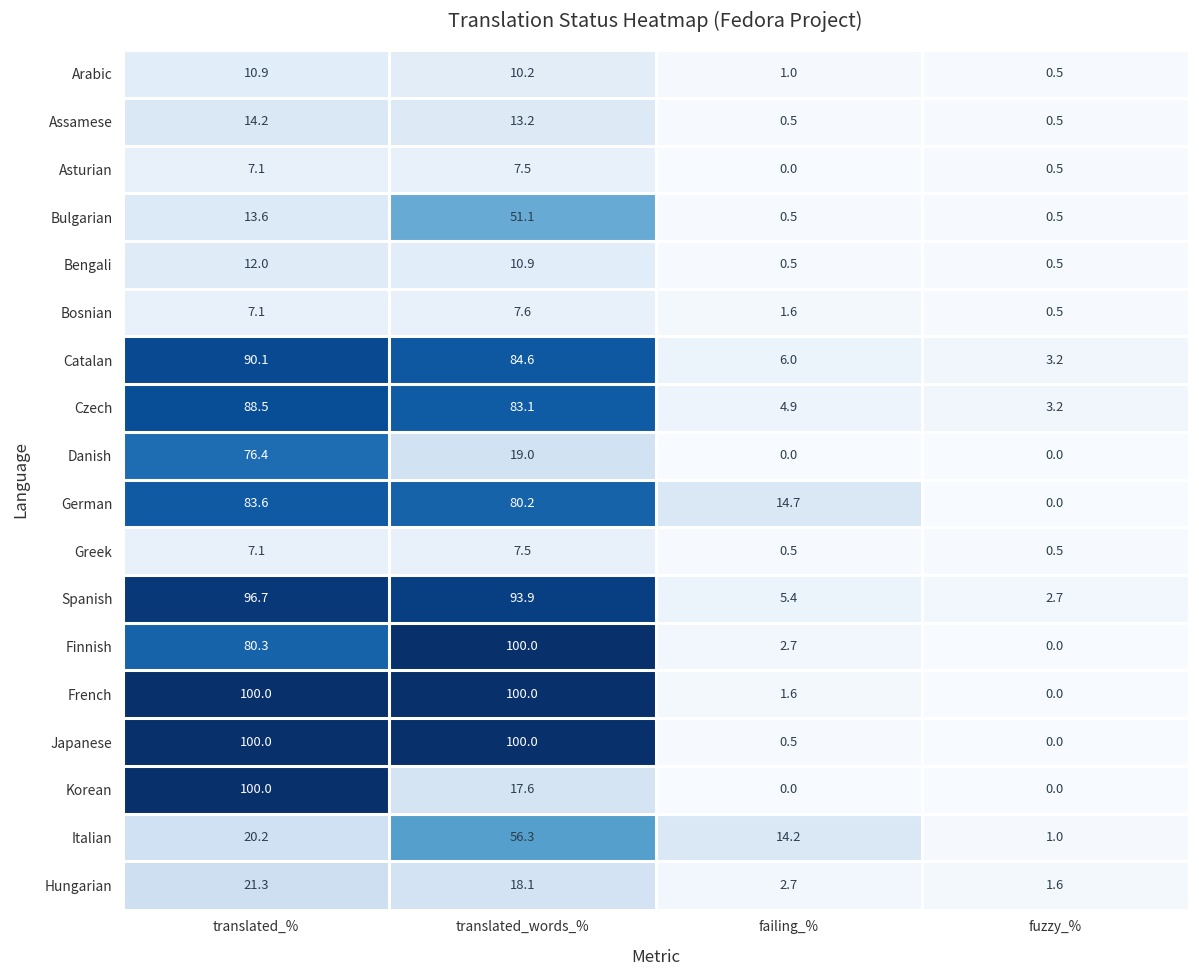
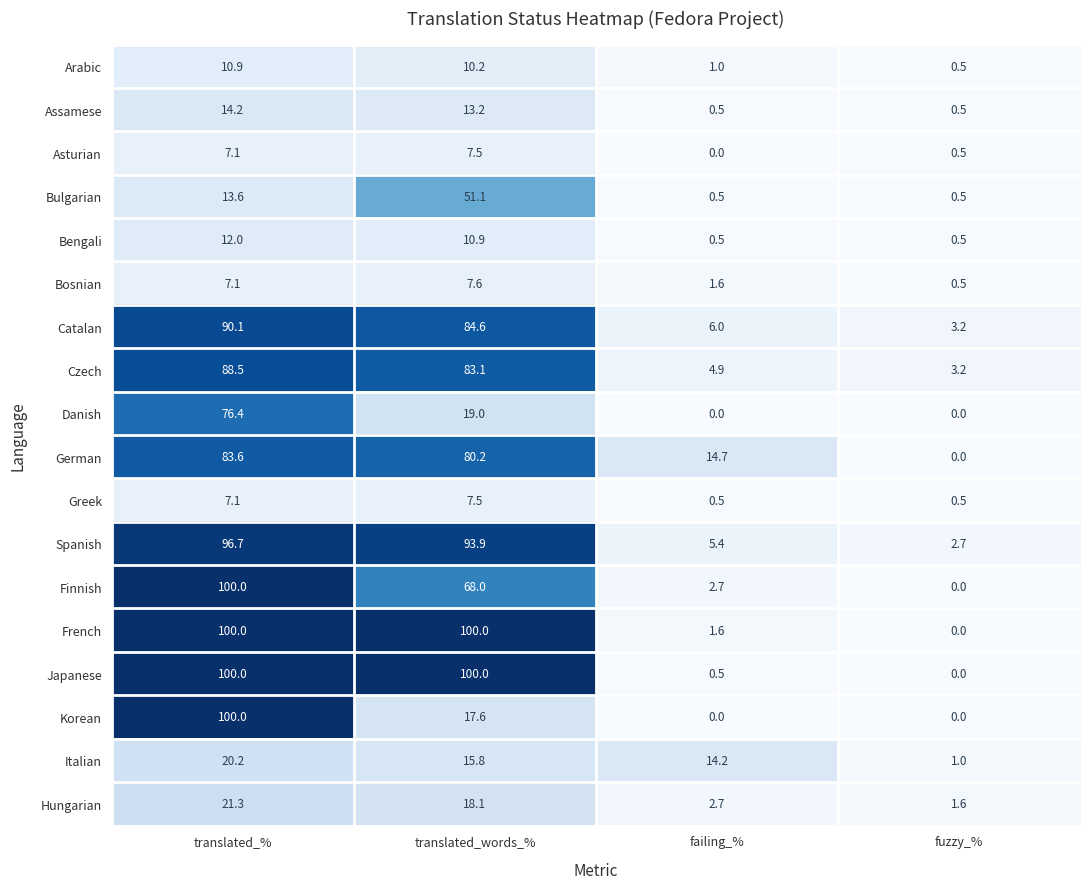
Finnish, translated_%: 80.3 -> 100.0
Finnish, translated_words_%: 100.0 -> 68.0
Italian, translated_words_%: 56.3 -> 15.8
